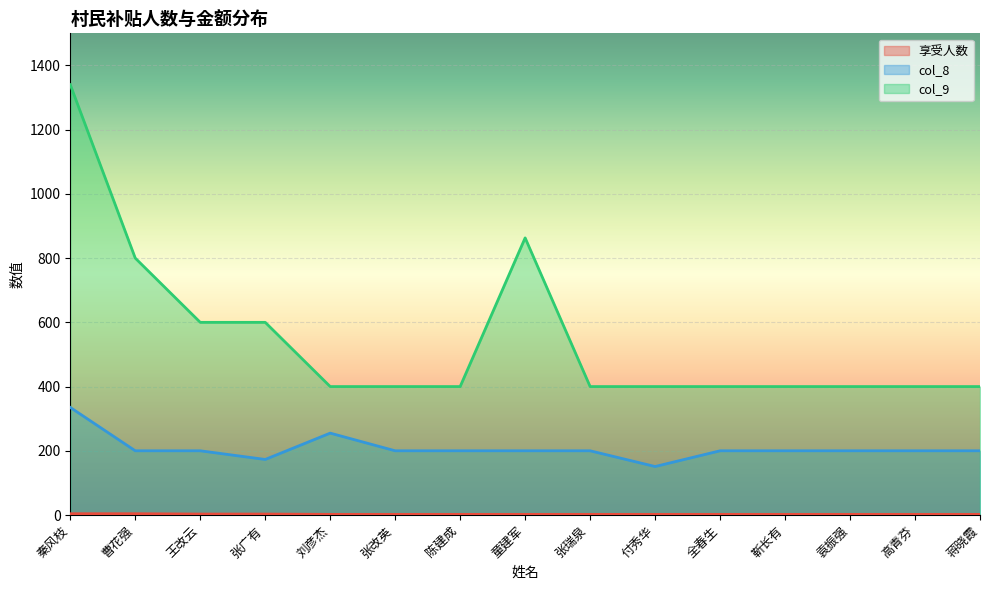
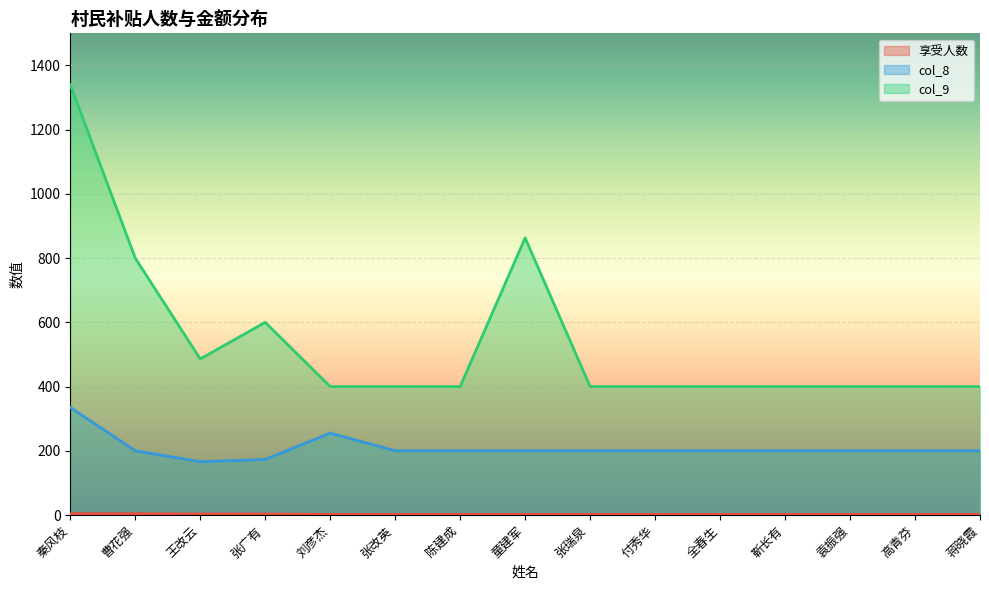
col_8, 王改云: 200 -> 170
col_9, 王改云: 600 -> 490
col_8, 付秀华: 150 -> 200
